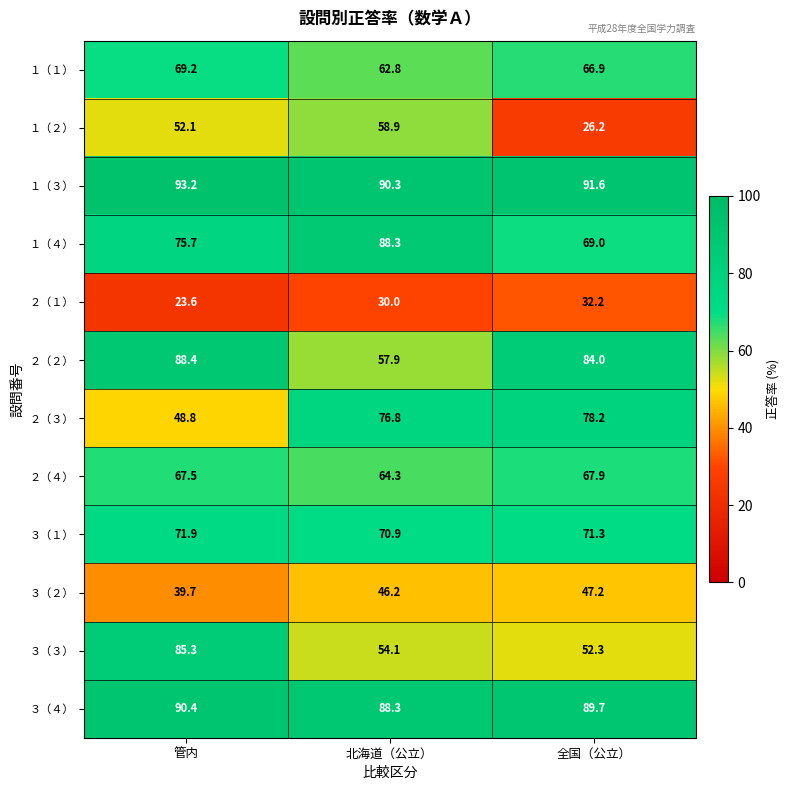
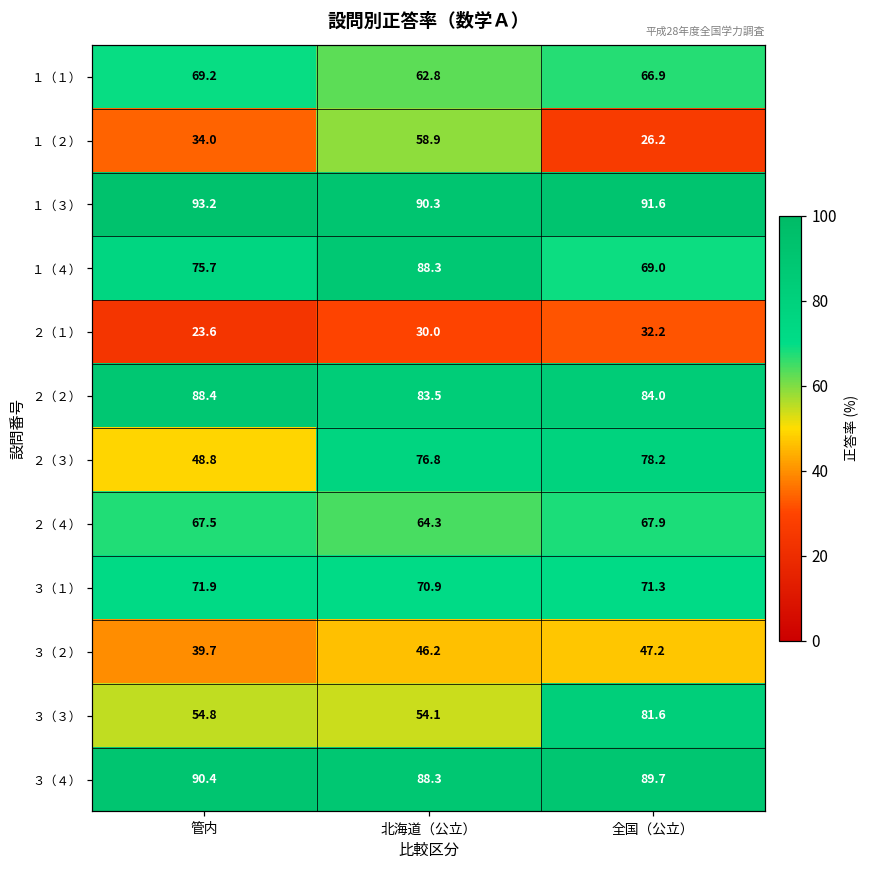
１（２）, 管内: 52.1 -> 34.0
２（２）, 北海道（公立）: 57.9 -> 83.5
３（３）, 管内: 85.3 -> 54.8
３（３）, 全国（公立）: 52.3 -> 81.6
